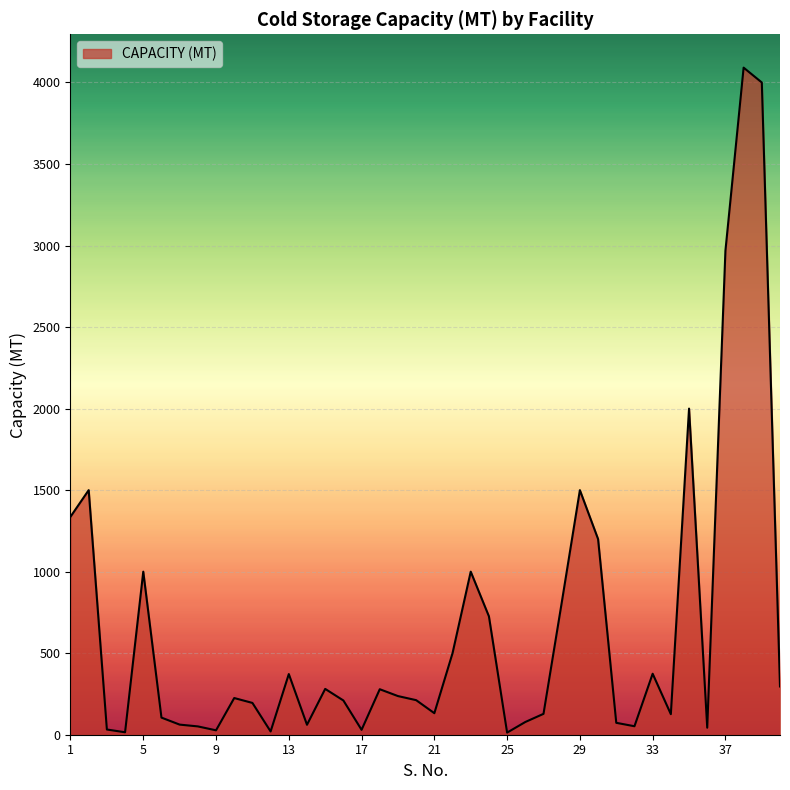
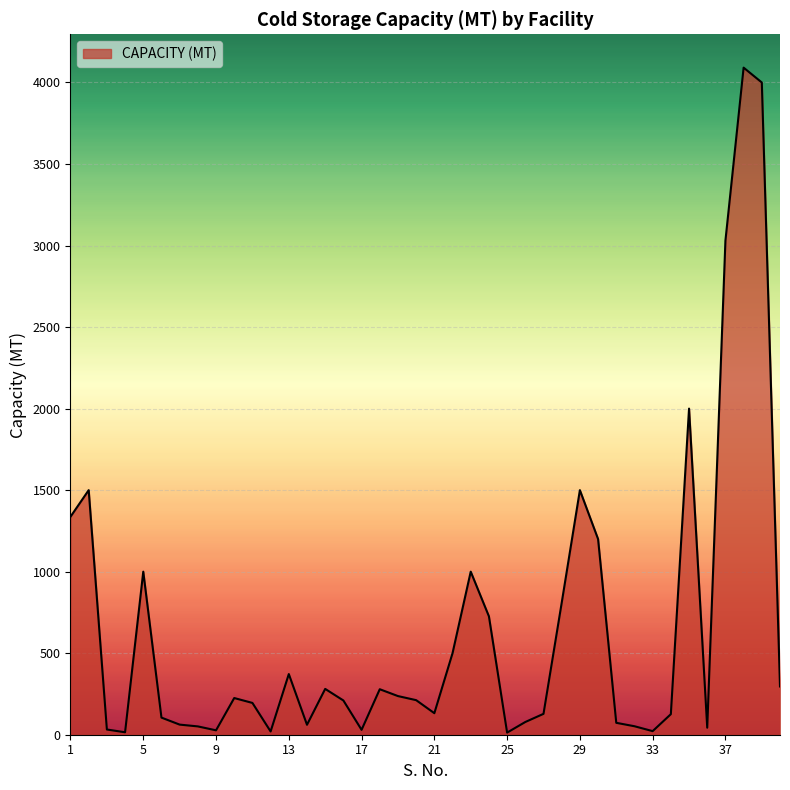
33: 370 -> 20
37: 2970 -> 3030
